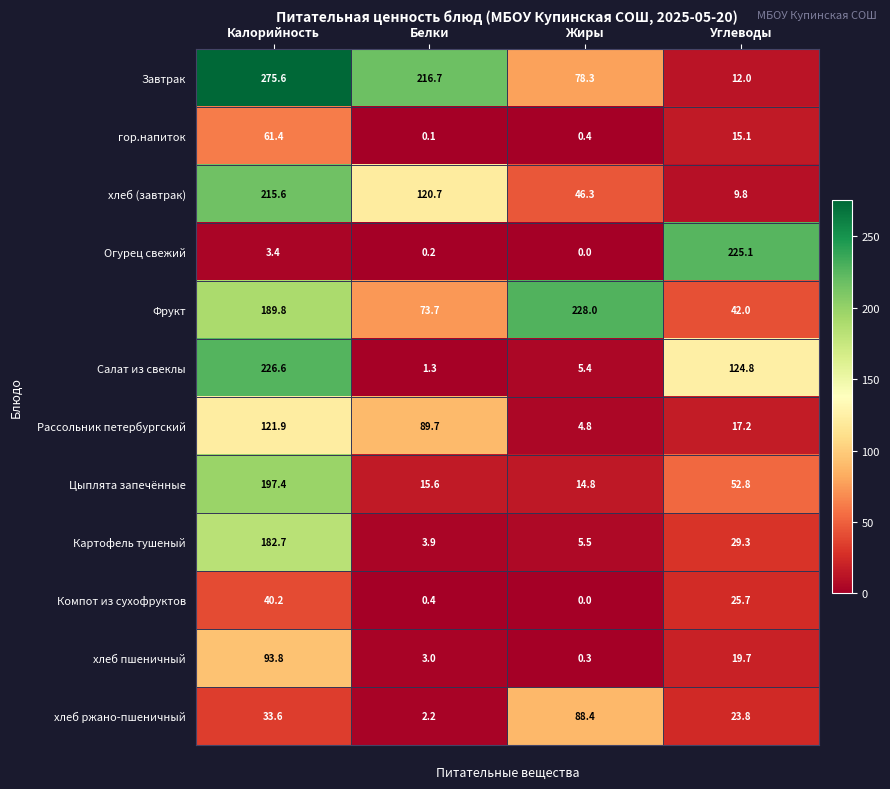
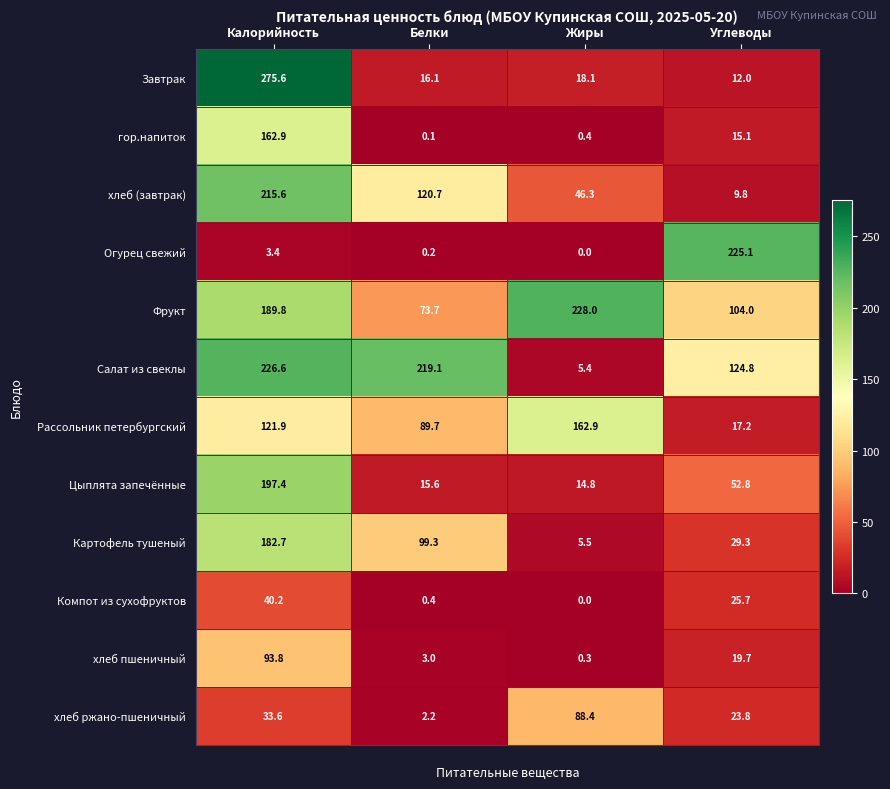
Завтрак, Белки: 216.7 -> 16.1
Завтрак, Жиры: 78.3 -> 18.1
гор.напиток, Калорийность: 61.4 -> 162.9
Фрукт, Углеводы: 42.0 -> 104.0
Салат из свеклы, Белки: 1.3 -> 219.1
Рассольник петербургский, Жиры: 4.8 -> 162.9
Картофель тушеный, Белки: 3.9 -> 99.3
